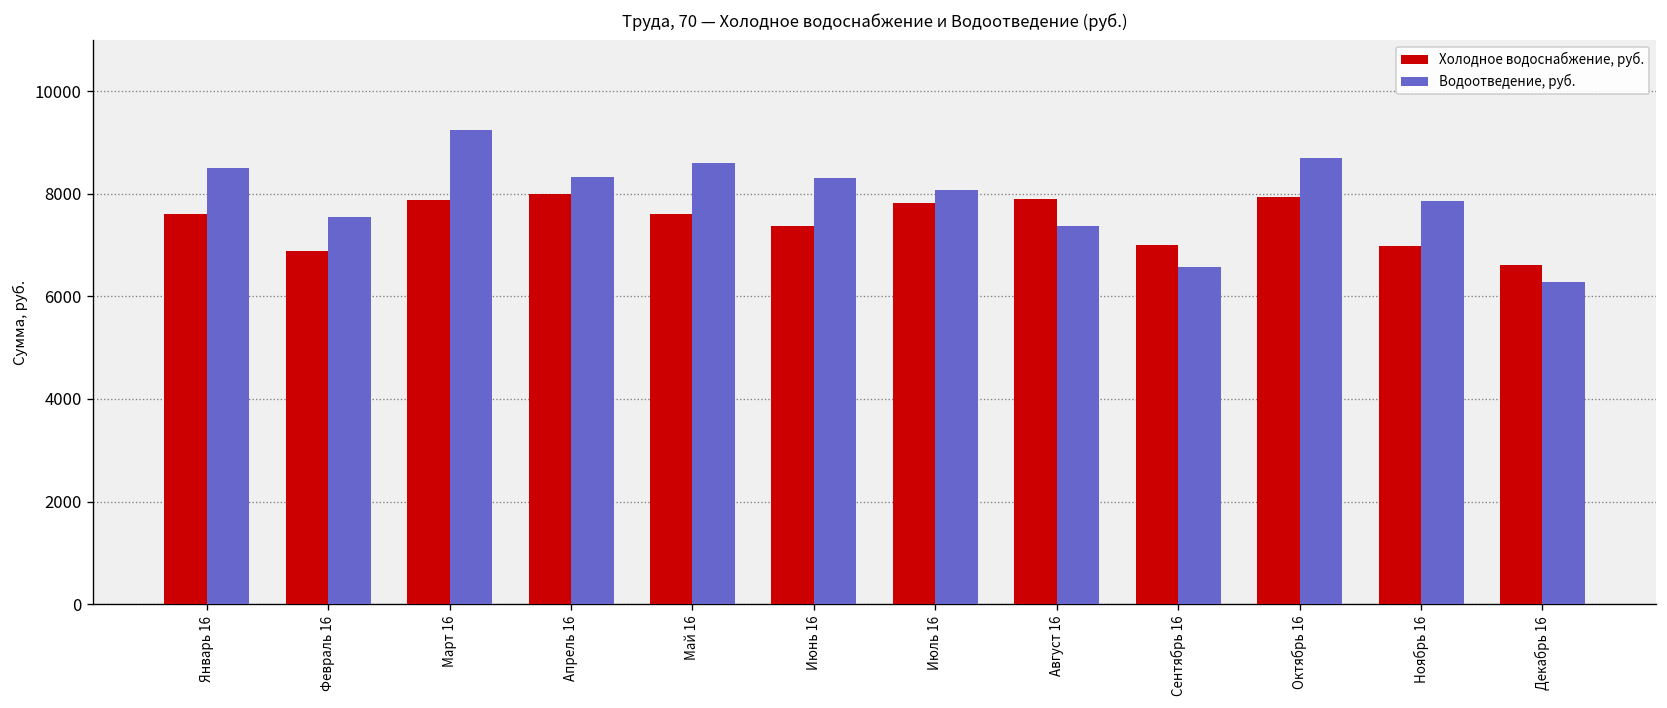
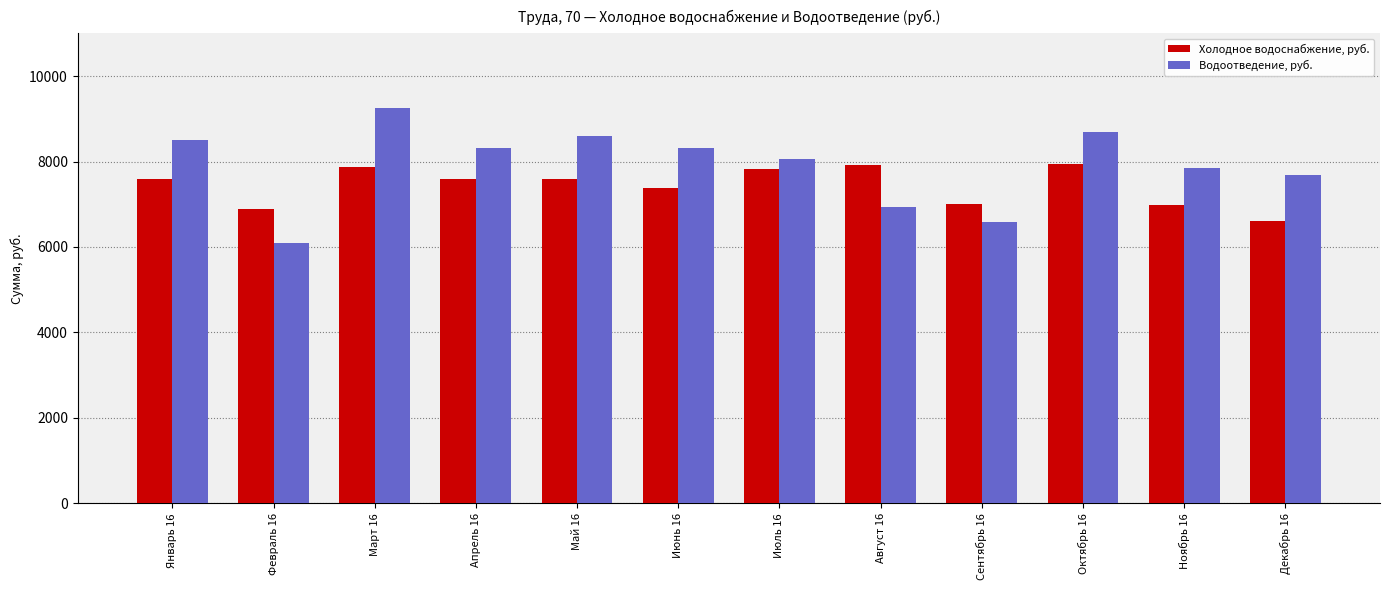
Водоотведение, руб., Февраль 16: 7500 -> 6100
Холодное водоснабжение, руб., Апрель 16: 8000 -> 7600
Водоотведение, руб., Август 16: 7400 -> 6900
Водоотведение, руб., Декабрь 16: 6300 -> 7700
